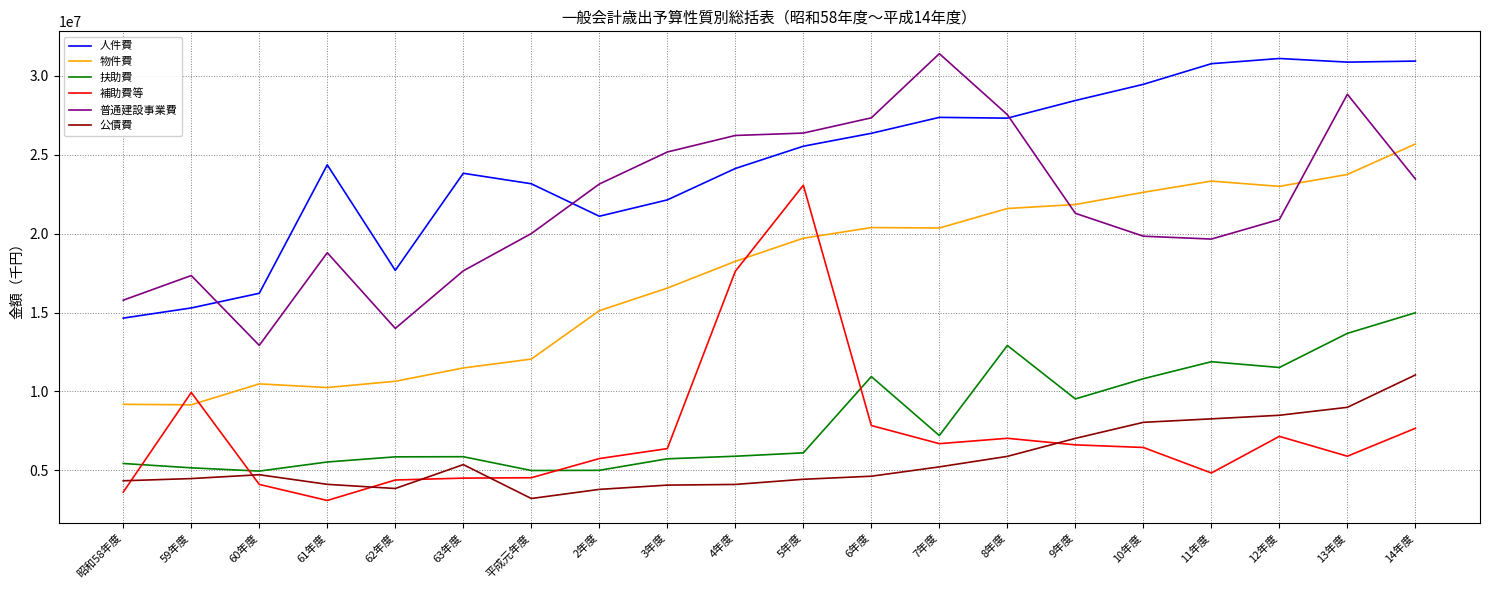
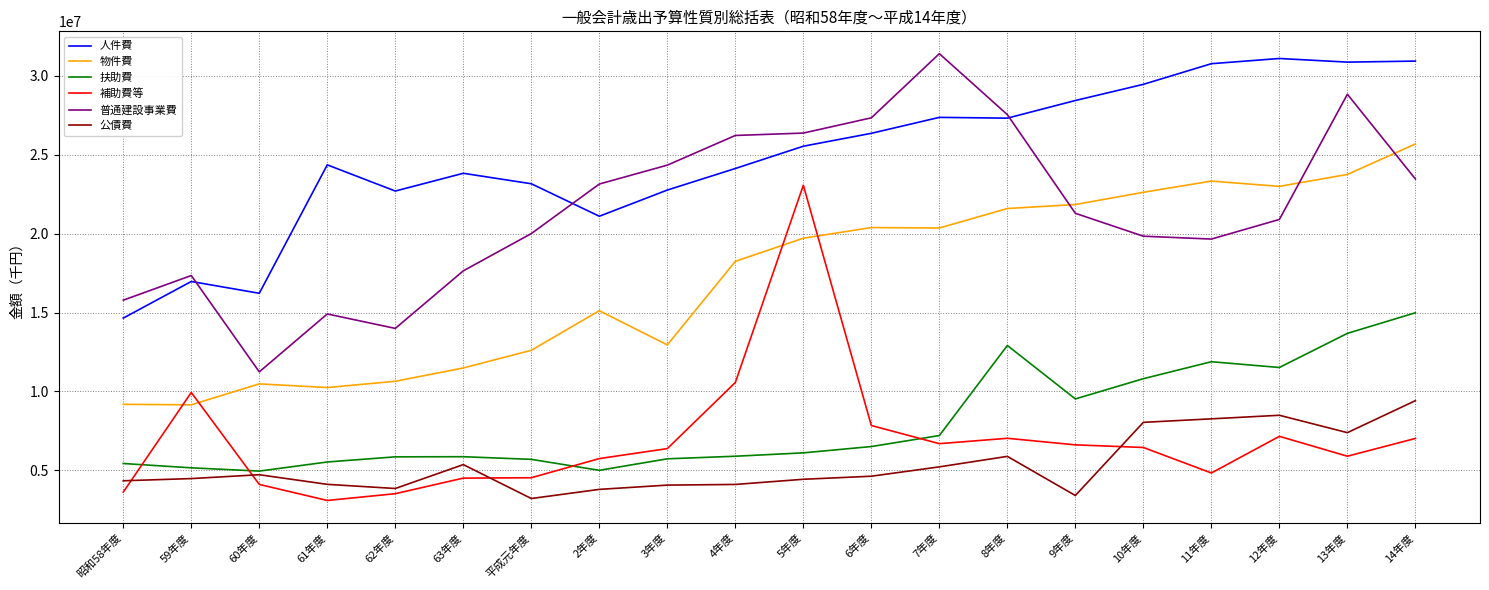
人件費, 59年度: 15300000 -> 17000000
普通建設事業費, 60年度: 12900000 -> 11200000
普通建設事業費, 61年度: 18800000 -> 14900000
人件費, 62年度: 17700000 -> 22700000
補助費等, 62年度: 4400000 -> 3500000
物件費, 平成元年度: 12000000 -> 12600000
扶助費, 平成元年度: 5000000 -> 5700000
人件費, 3年度: 22100000 -> 22800000
物件費, 3年度: 16500000 -> 12900000
普通建設事業費, 3年度: 25200000 -> 24300000
補助費等, 4年度: 17600000 -> 10600000
扶助費, 6年度: 10900000 -> 6500000
公債費, 9年度: 7000000 -> 3400000
公債費, 13年度: 9000000 -> 7400000
補助費等, 14年度: 7700000 -> 7000000
公債費, 14年度: 11000000 -> 9400000
